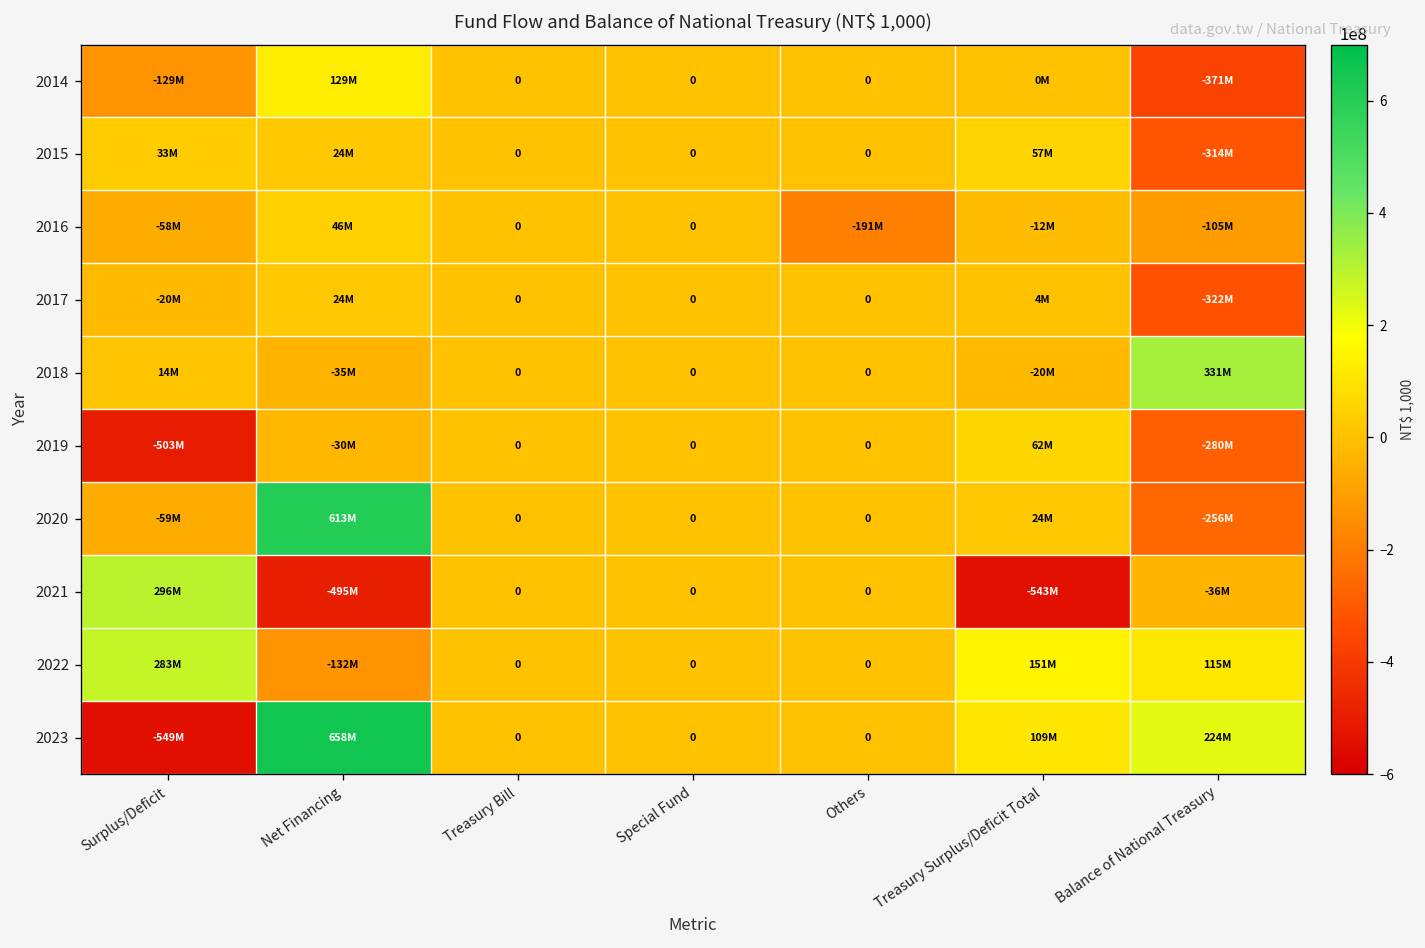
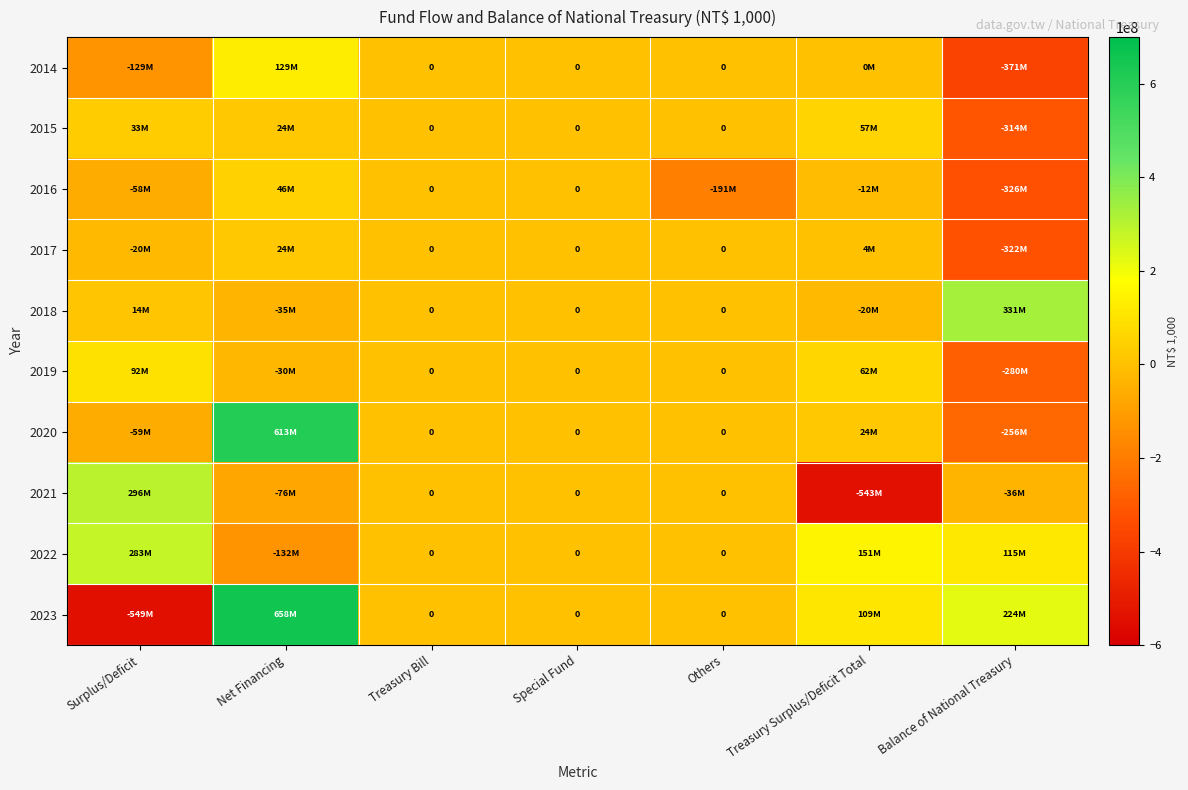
2016, Balance of National Treasury: -105M -> -326M
2019, Surplus/Deficit: -503M -> 92M
2021, Net Financing: -495M -> -76M
